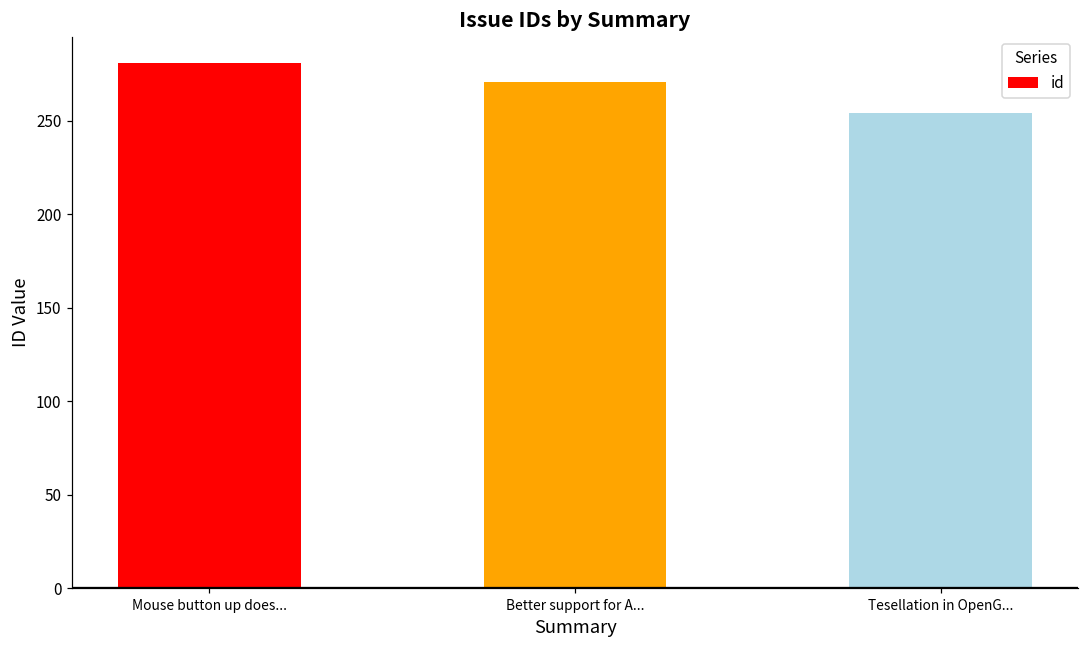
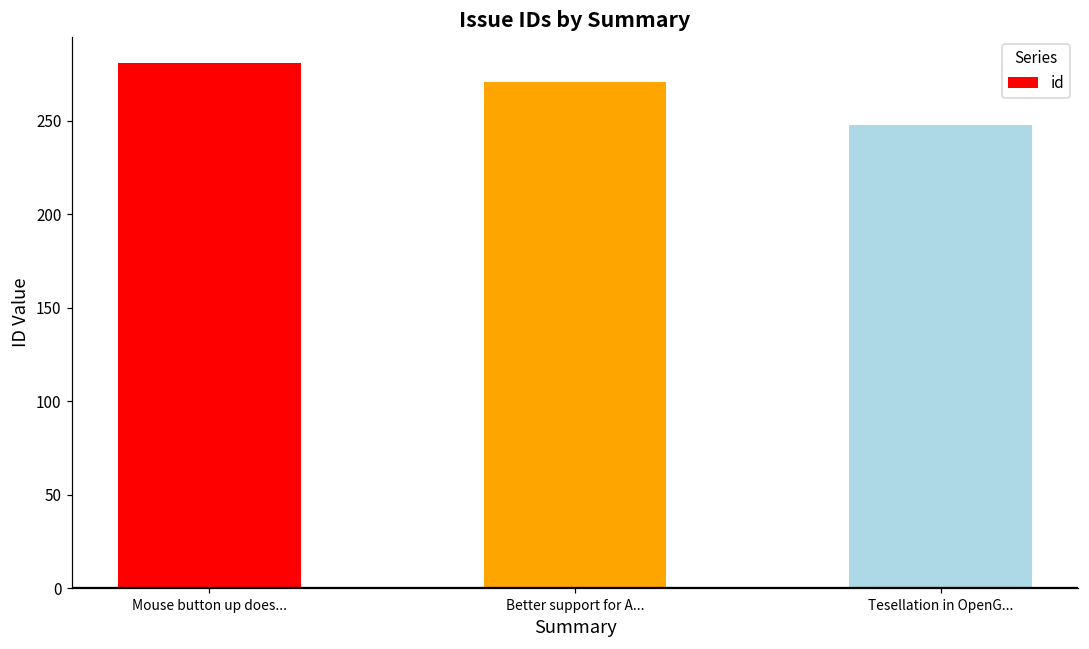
Tesellation in OpenG...: 254 -> 248
